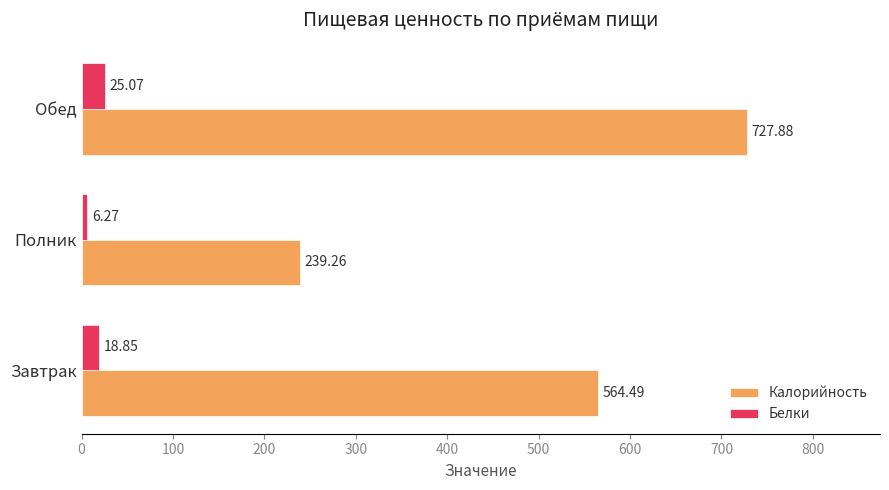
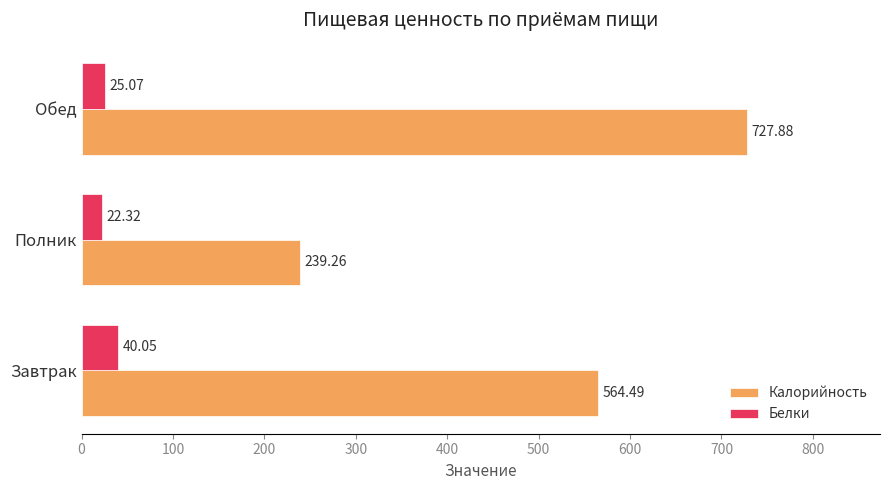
Белки, Полник: 6.27 -> 22.32
Белки, Завтрак: 18.85 -> 40.05
